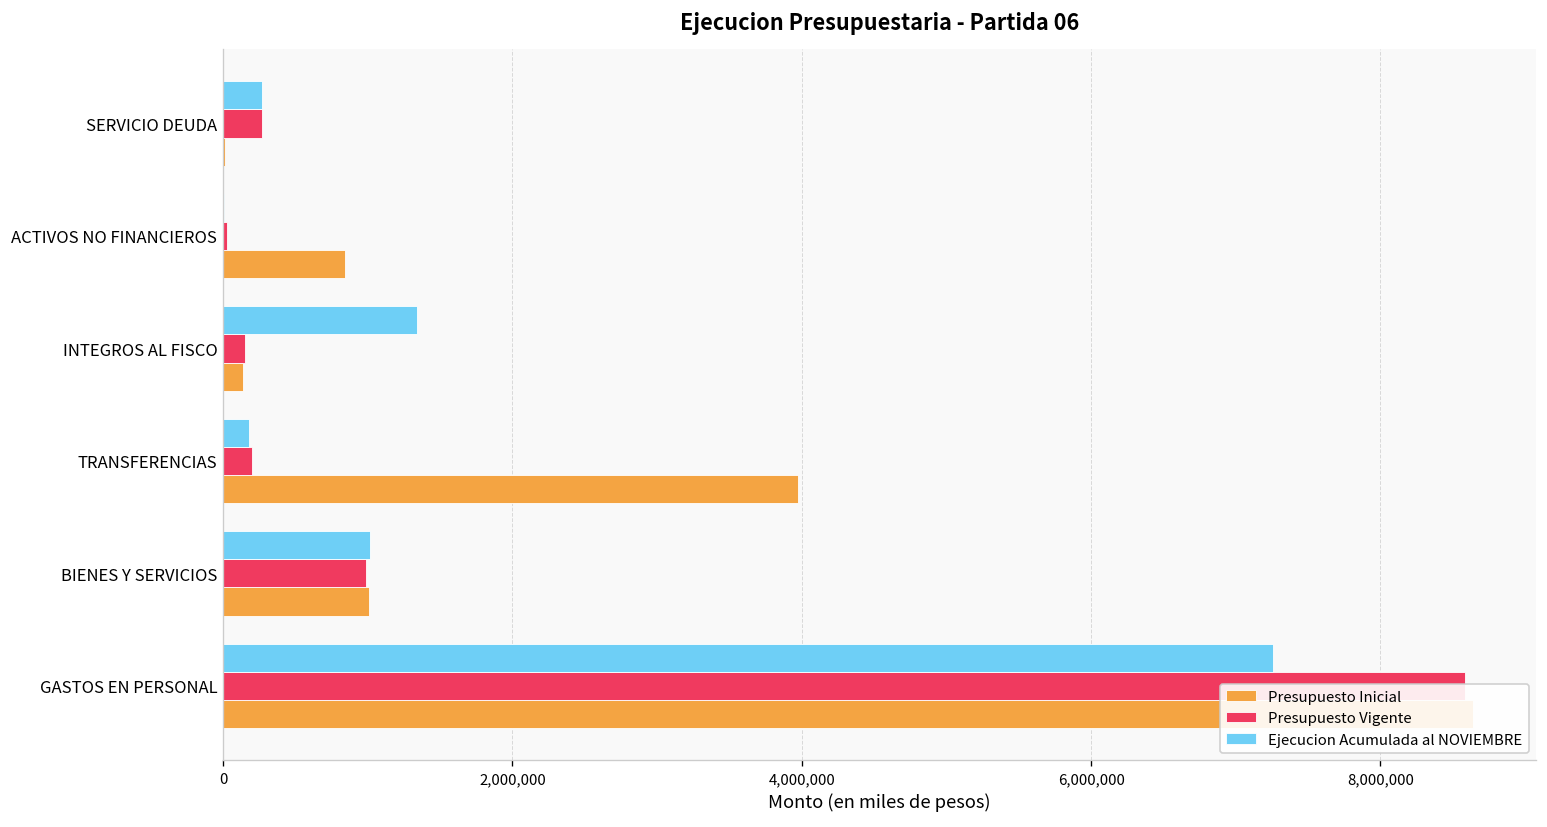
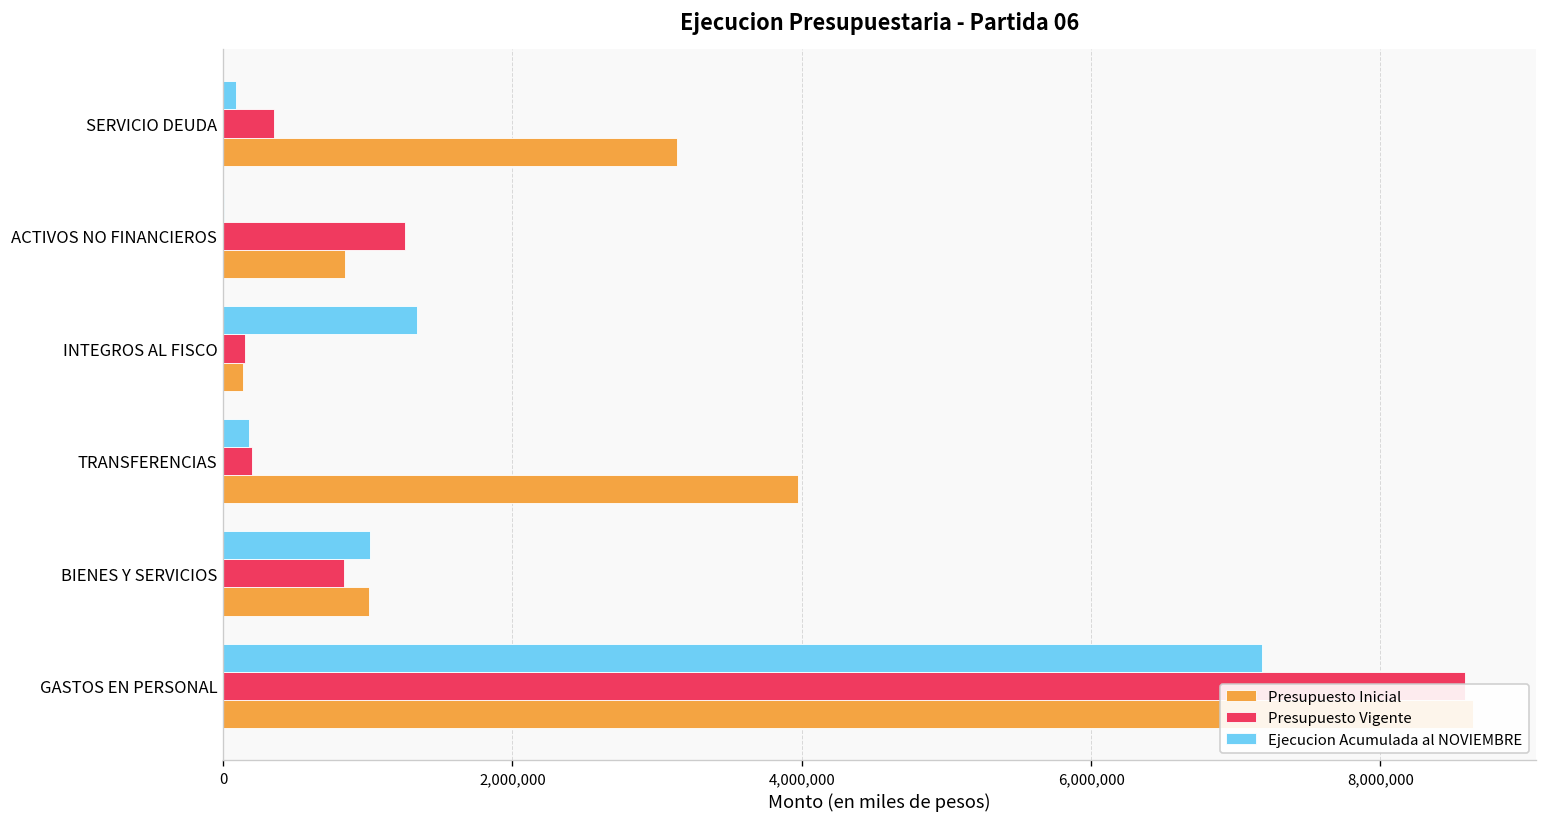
Ejecucion Acumulada al NOVIEMBRE, SERVICIO DEUDA: 270,000 -> 90,000
Presupuesto Vigente, SERVICIO DEUDA: 270,000 -> 350,000
Presupuesto Inicial, SERVICIO DEUDA: 10,000 -> 3,140,000
Presupuesto Vigente, ACTIVOS NO FINANCIEROS: 30,000 -> 1,260,000
Presupuesto Vigente, BIENES Y SERVICIOS: 990,000 -> 840,000
Ejecucion Acumulada al NOVIEMBRE, GASTOS EN PERSONAL: 7,250,000 -> 7,180,000
